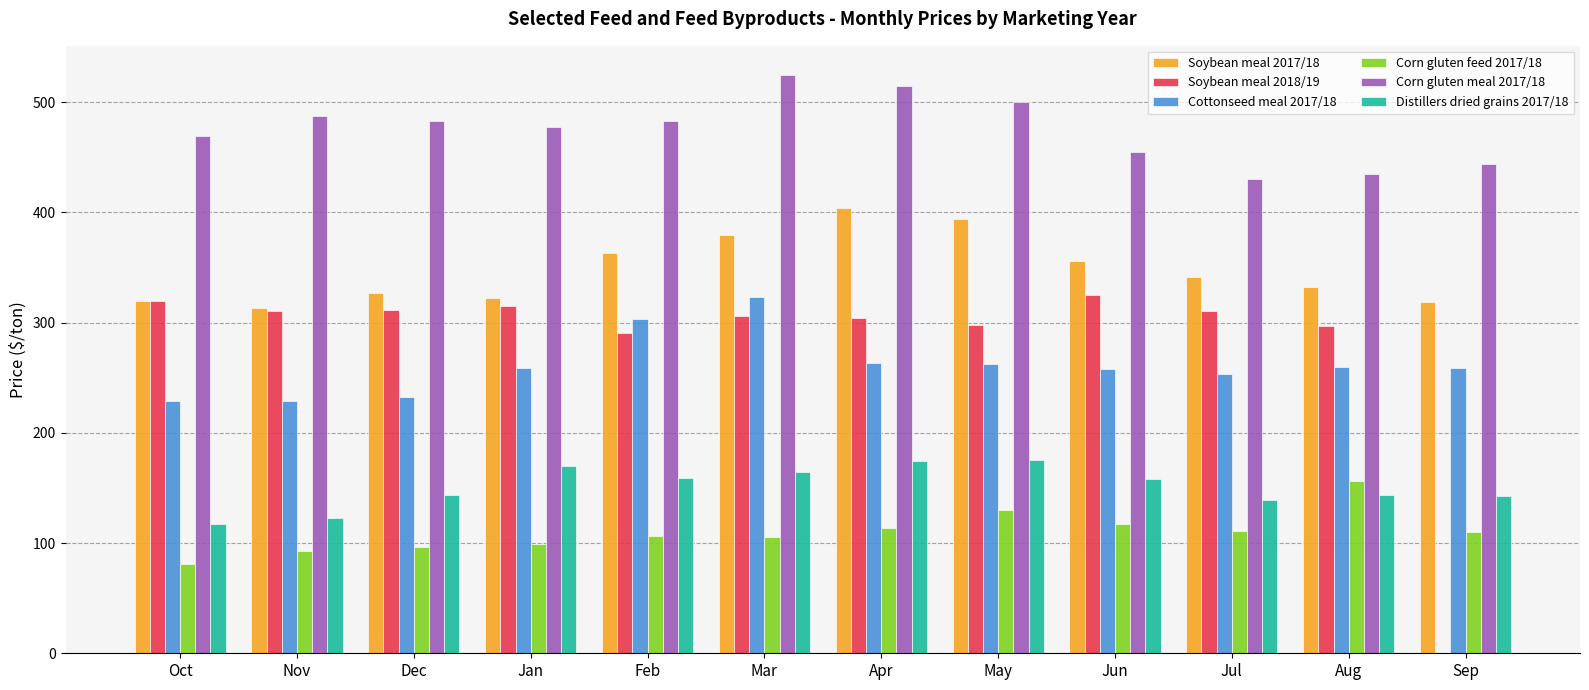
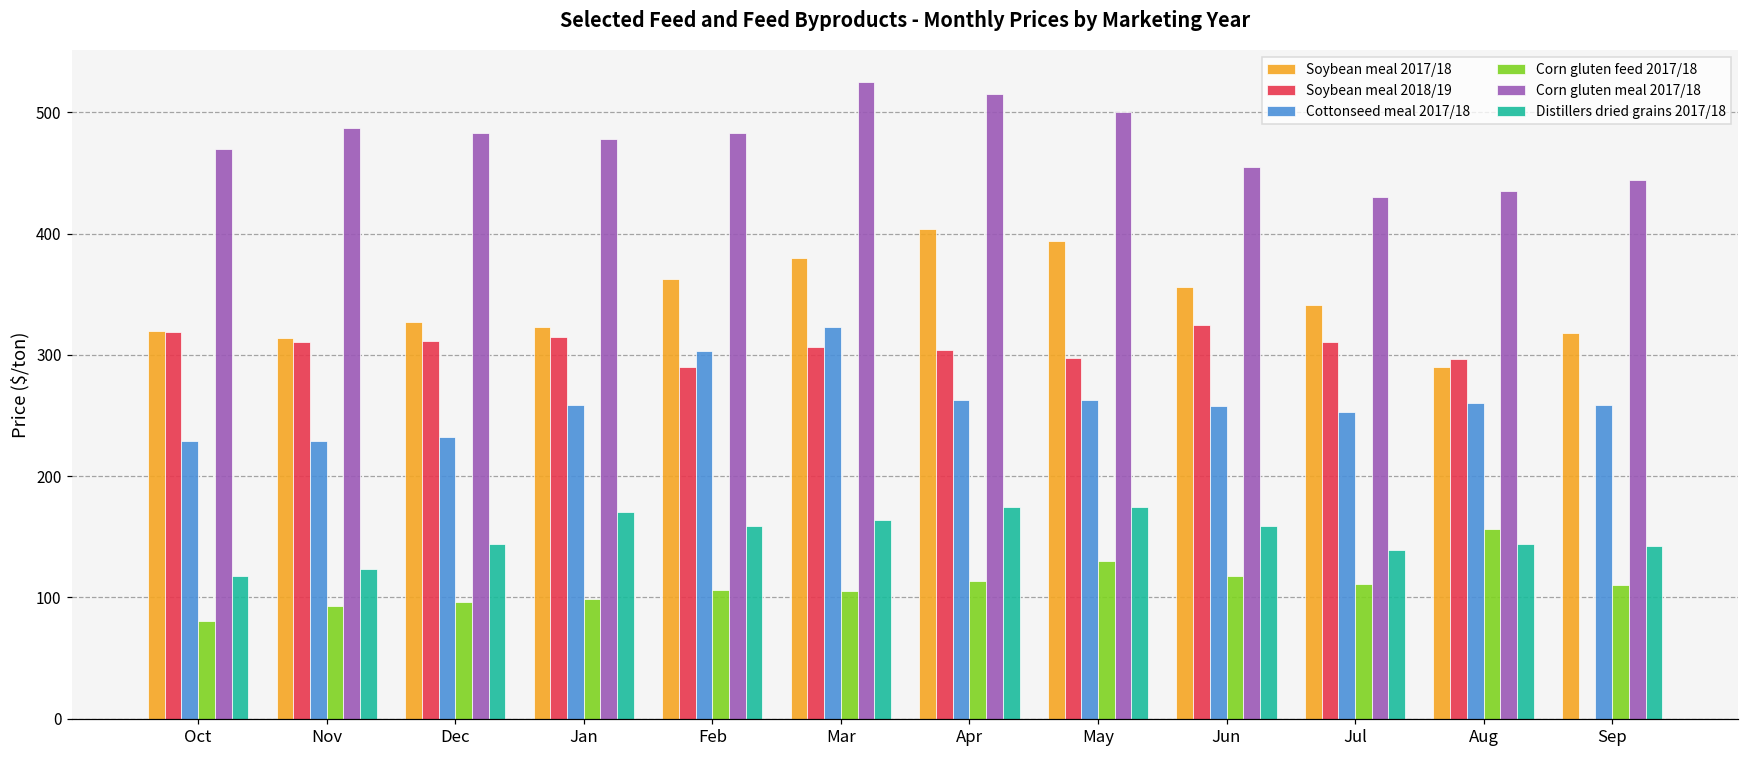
Soybean meal 2017/18, Aug: 332 -> 290
